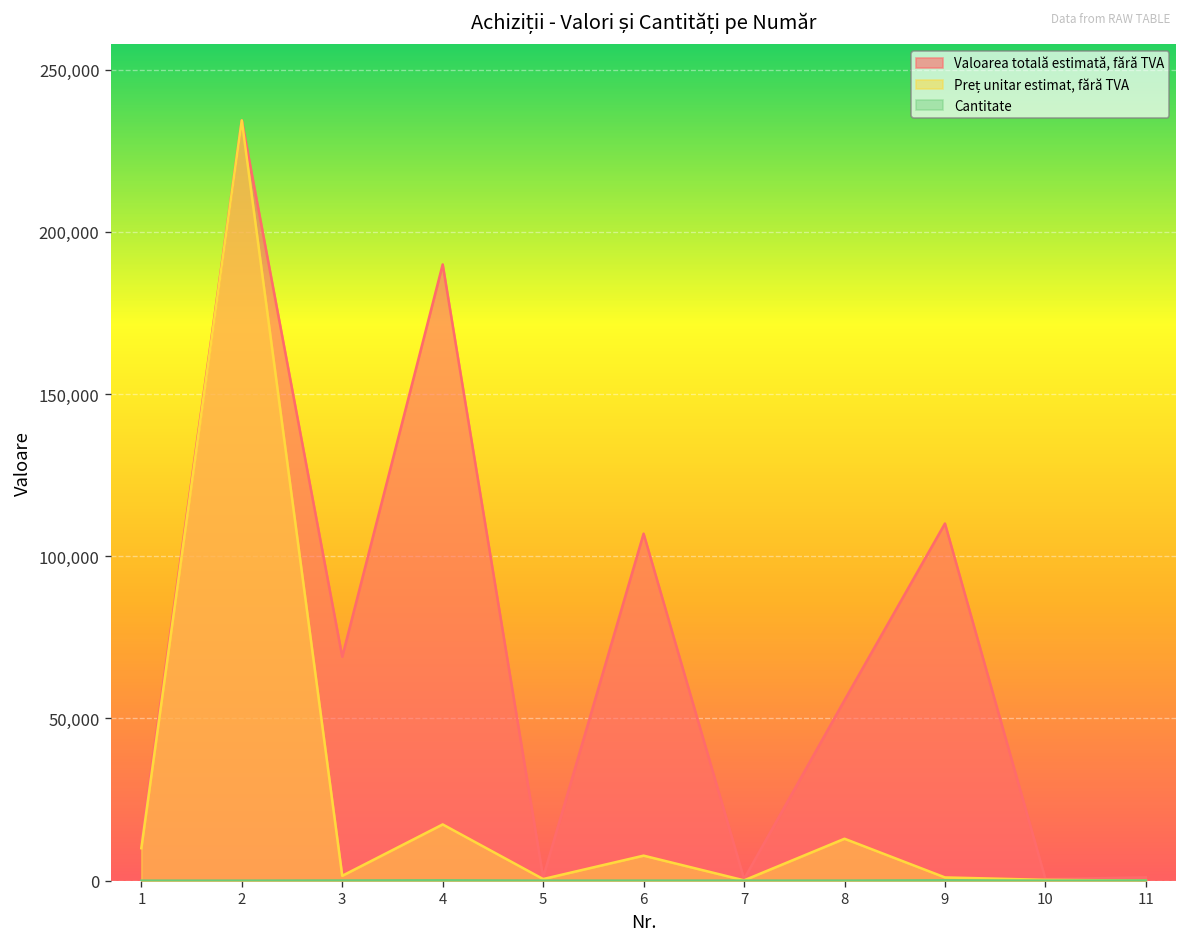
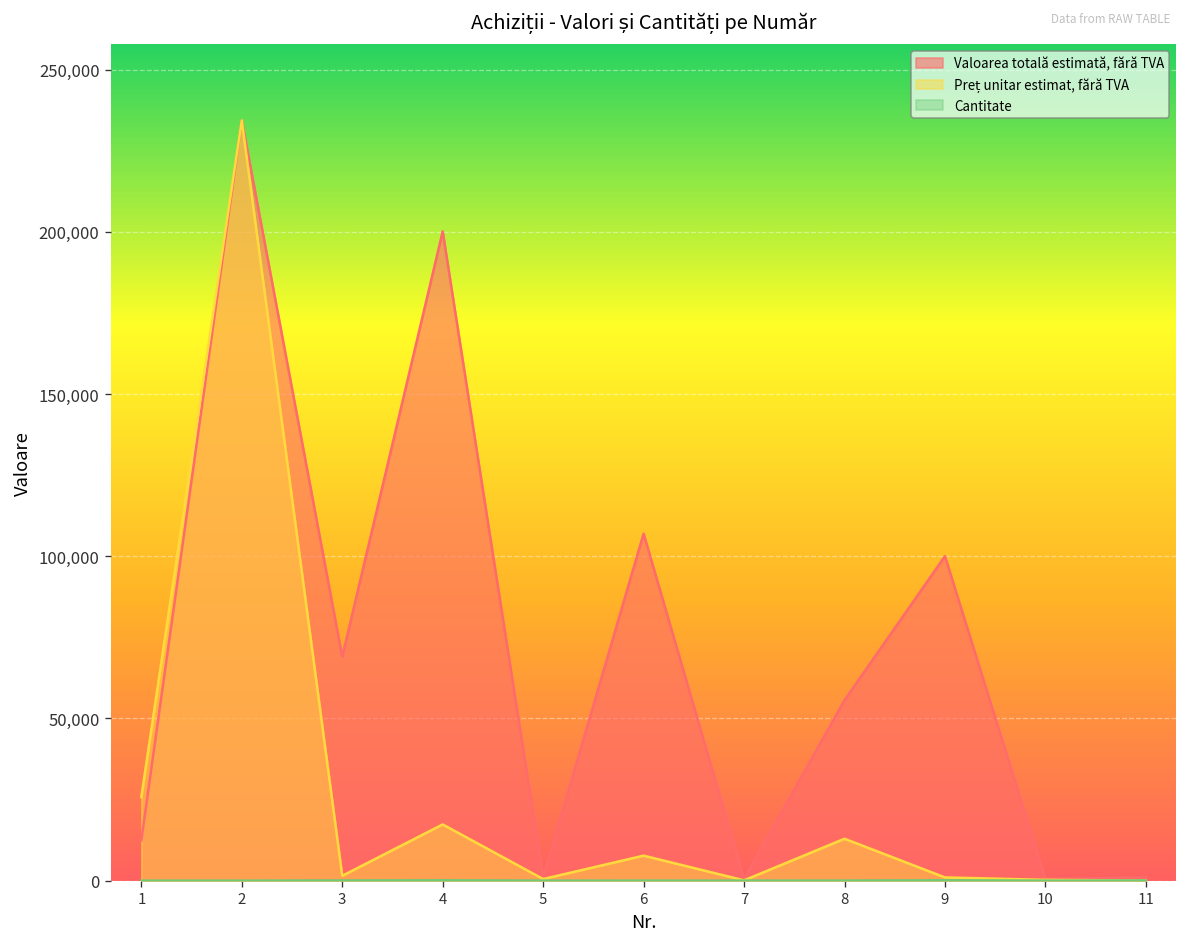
Preț unitar estimat, fără TVA, 1: 10,000 -> 26,000
Valoarea totală estimată, fără TVA, 4: 190,000 -> 200,000
Valoarea totală estimată, fără TVA, 9: 110,000 -> 100,000
